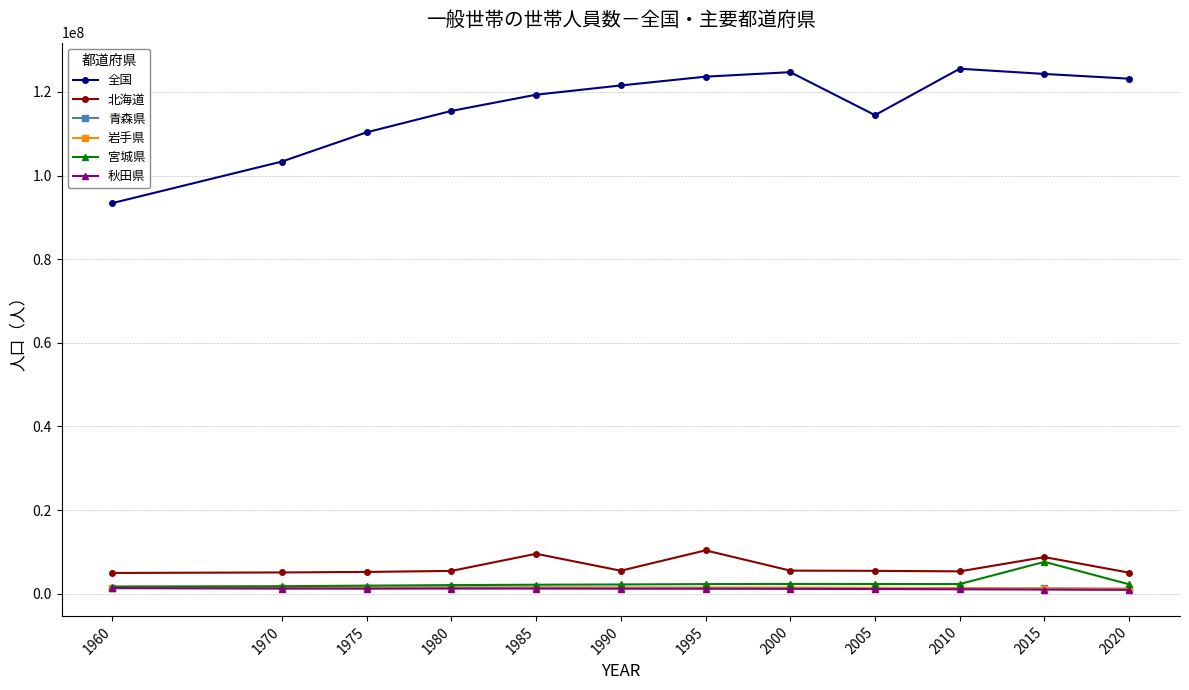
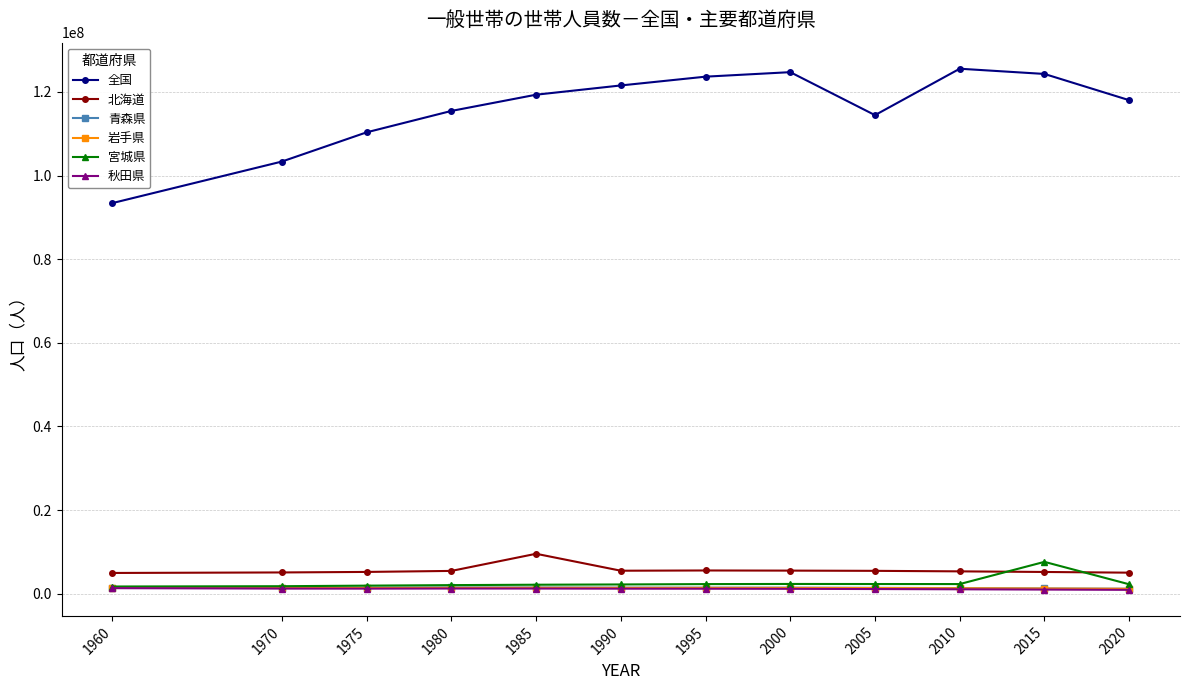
北海道, 1995: 10000000 -> 6000000
北海道, 2015: 9000000 -> 5000000
全国, 2020: 123000000 -> 118000000
